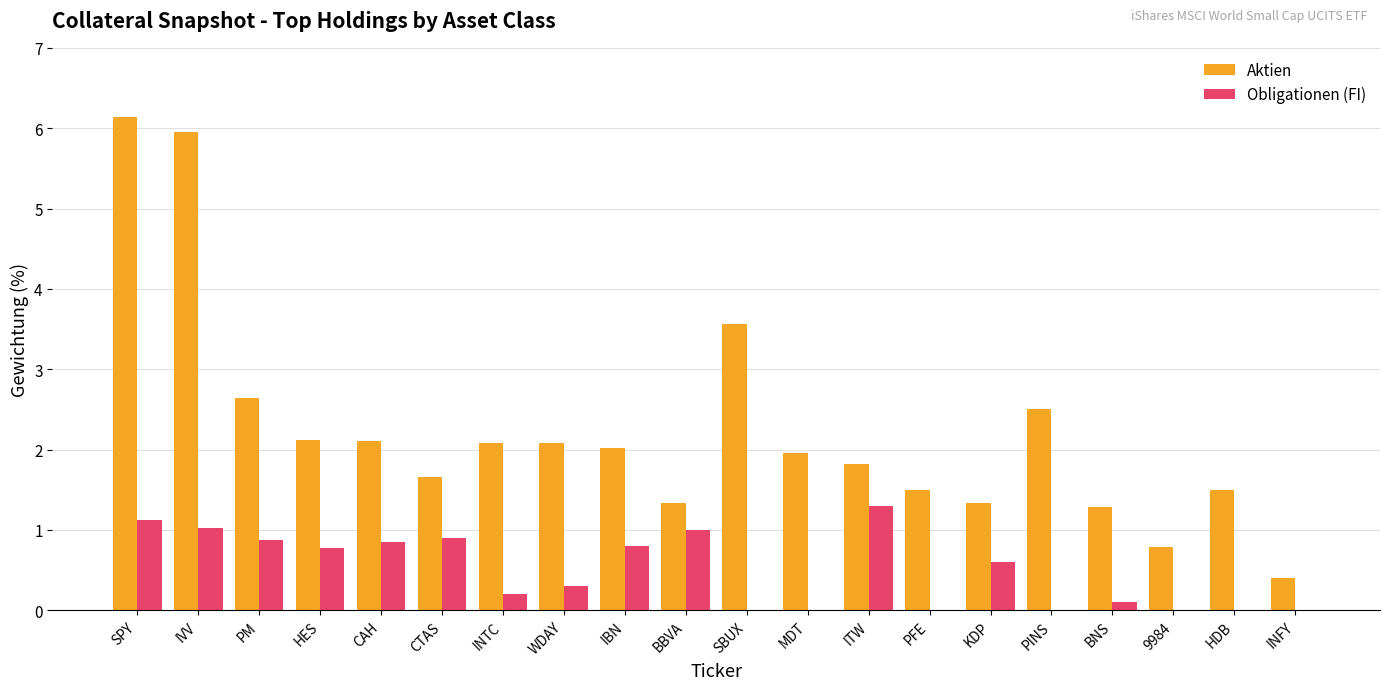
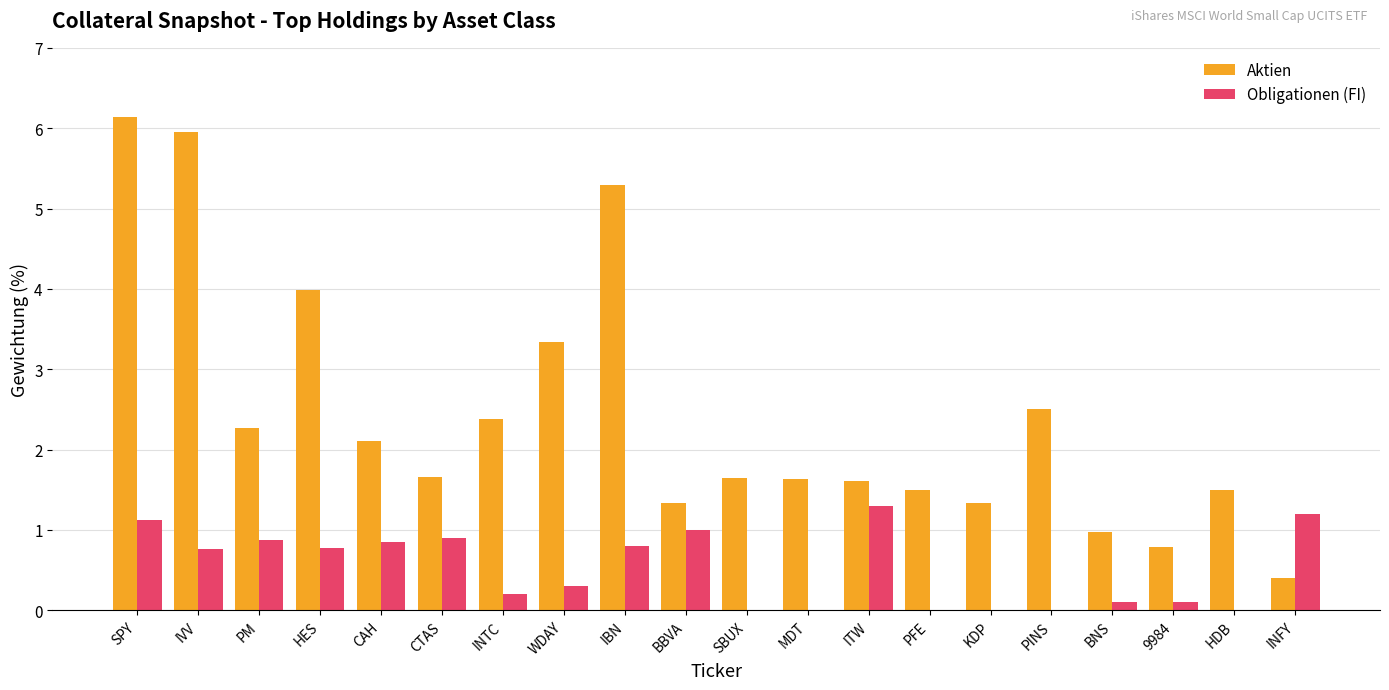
Obligationen (FI), IVV: 1.0 -> 0.8
Aktien, PM: 2.6 -> 2.3
Aktien, HES: 2.1 -> 4.0
Aktien, INTC: 2.1 -> 2.4
Aktien, WDAY: 2.1 -> 3.3
Aktien, IBN: 2.0 -> 5.3
Aktien, SBUX: 3.6 -> 1.6
Aktien, MDT: 2.0 -> 1.6
Aktien, ITW: 1.8 -> 1.6
Obligationen (FI), KDP: 0.6 -> 0.0
Aktien, BNS: 1.3 -> 1.0
Obligationen (FI), 9984: 0.0 -> 0.1
Obligationen (FI), INFY: 0.0 -> 1.2
